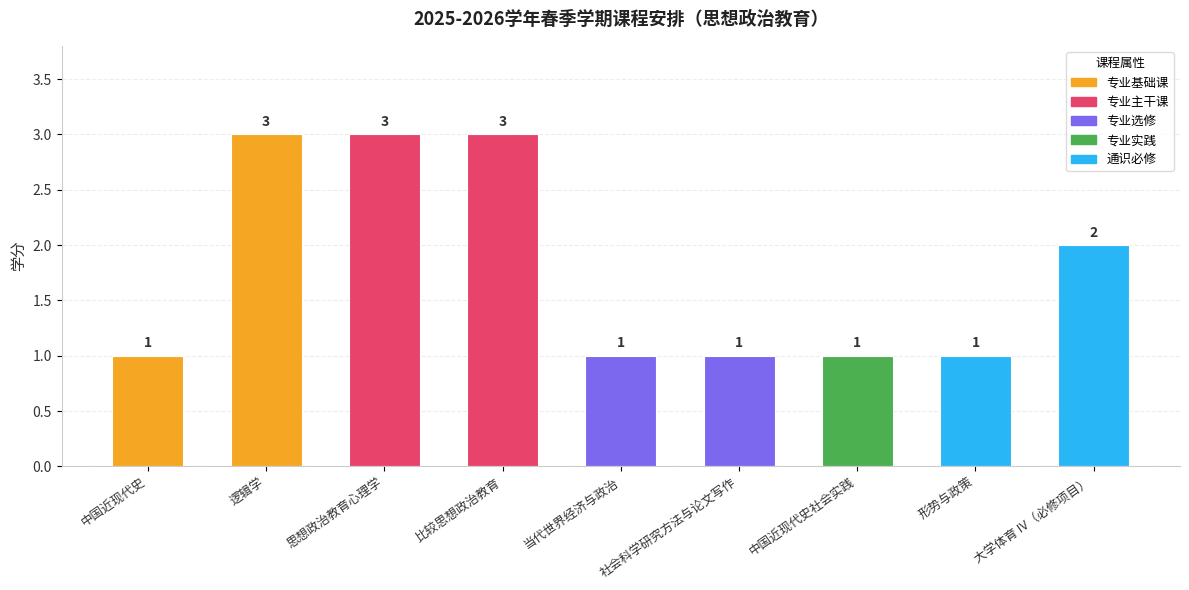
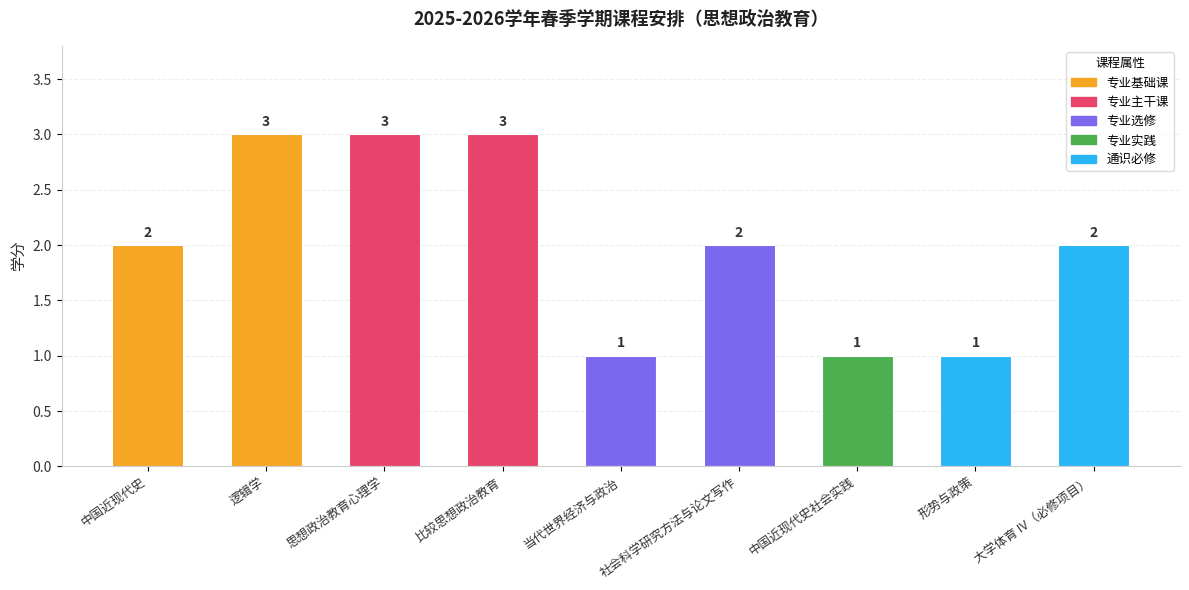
中国近现代史: 1 -> 2
社会科学研究方法与论文写作: 1 -> 2
